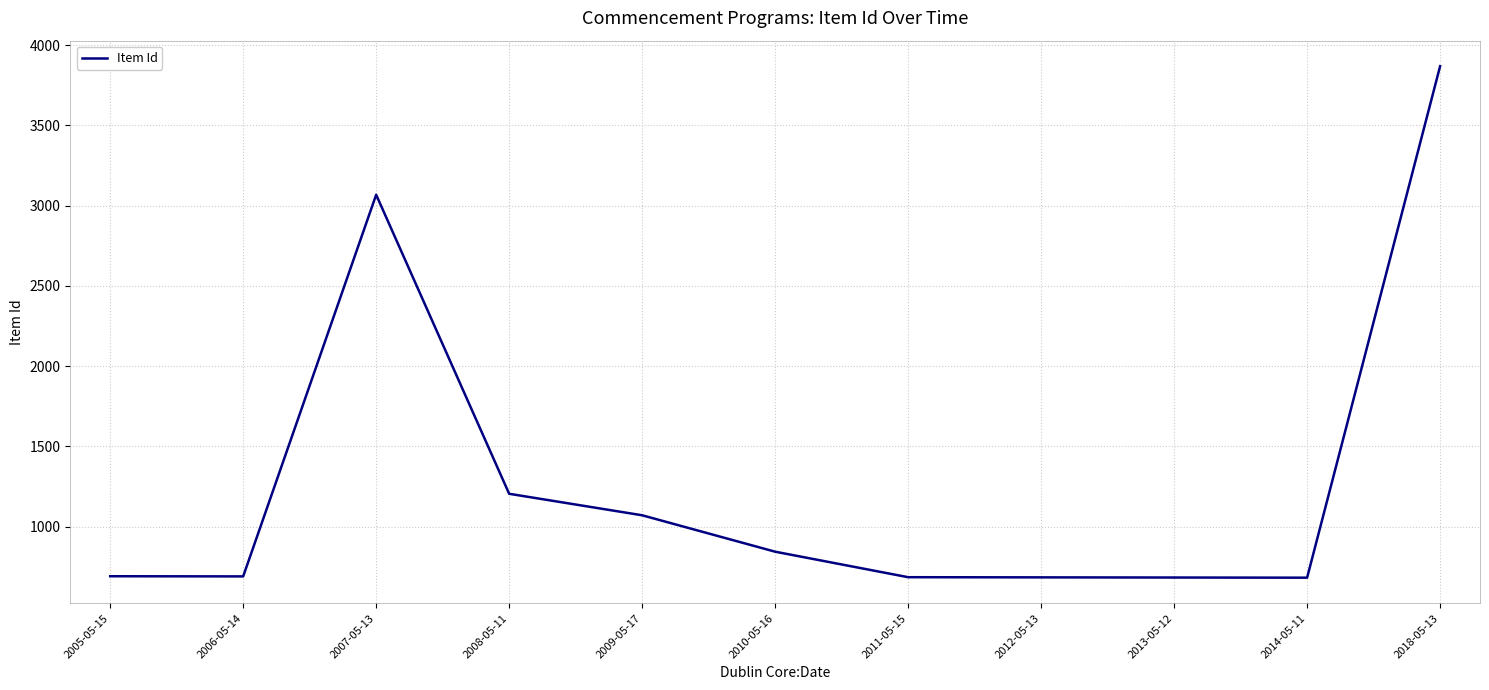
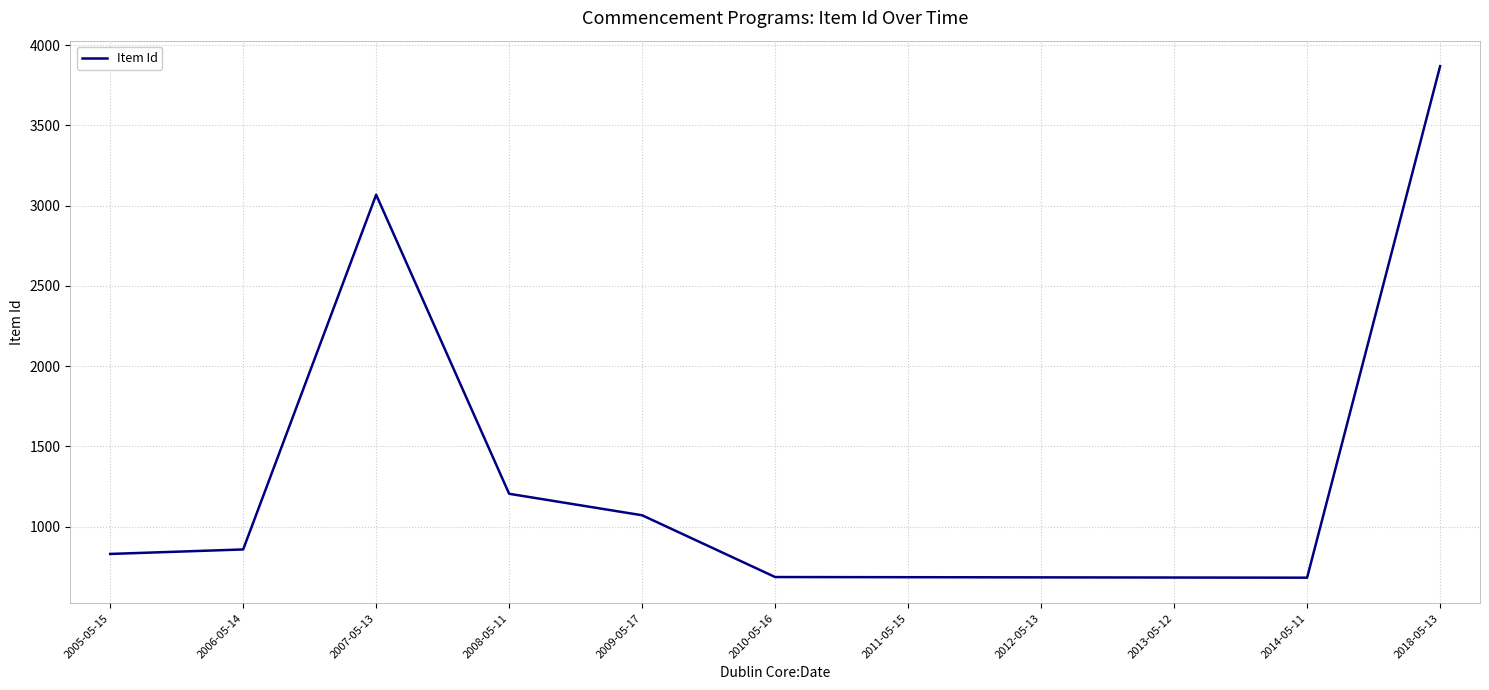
2005-05-15: 690 -> 830
2006-05-14: 690 -> 860
2010-05-16: 840 -> 690
